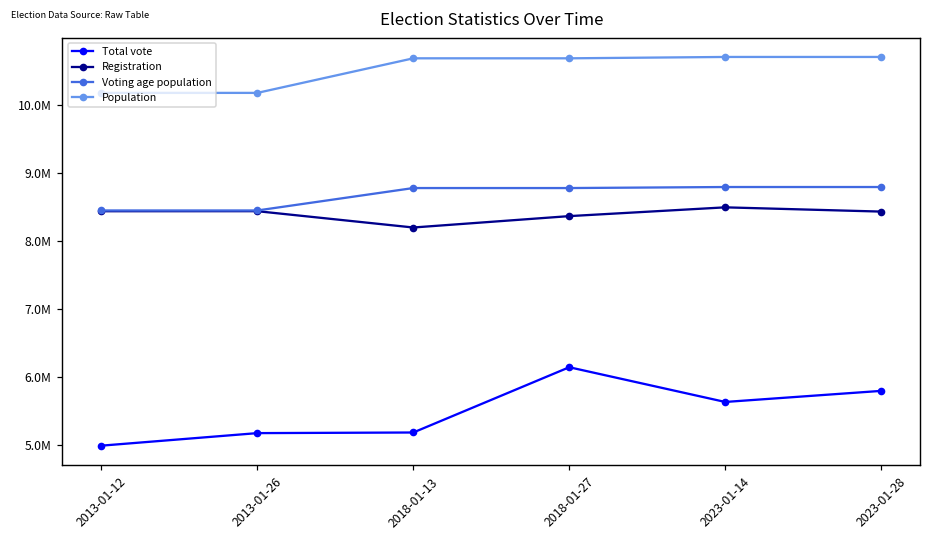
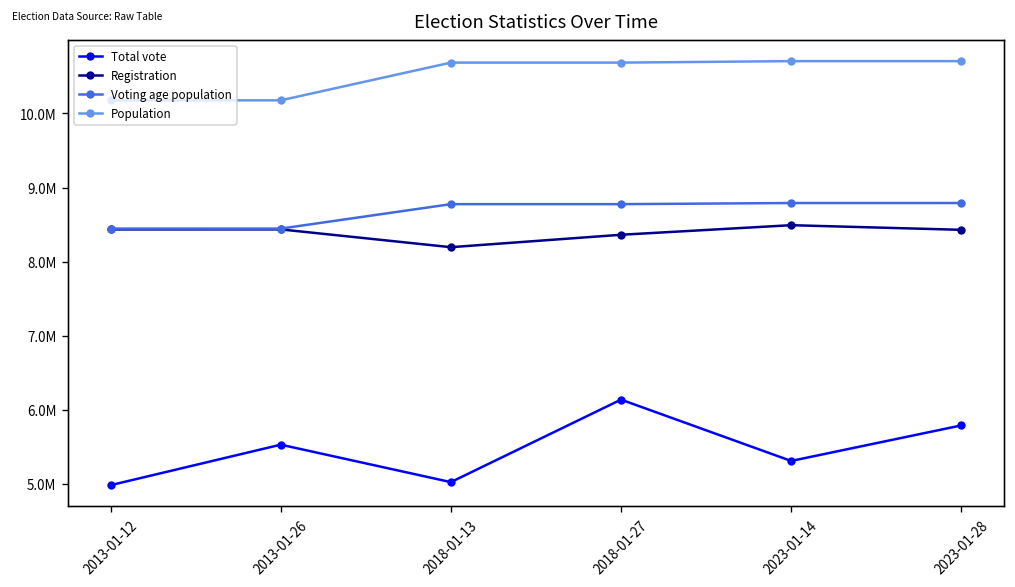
Total vote, 2013-01-26: 5200000 -> 5500000
Total vote, 2018-01-13: 5200000 -> 5000000
Total vote, 2023-01-14: 5600000 -> 5300000
